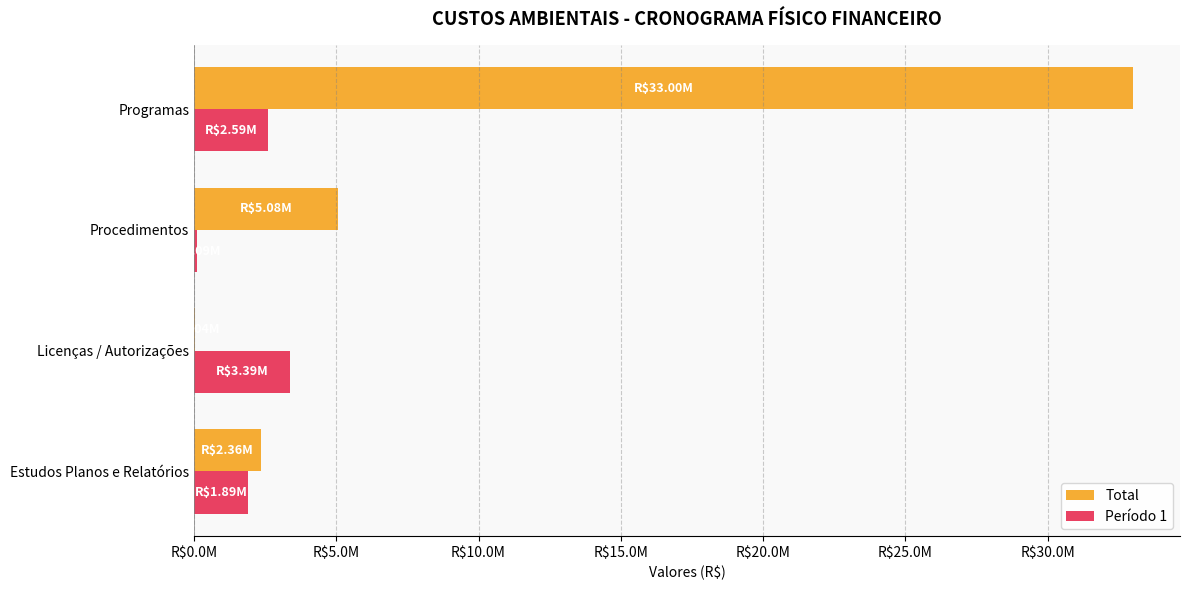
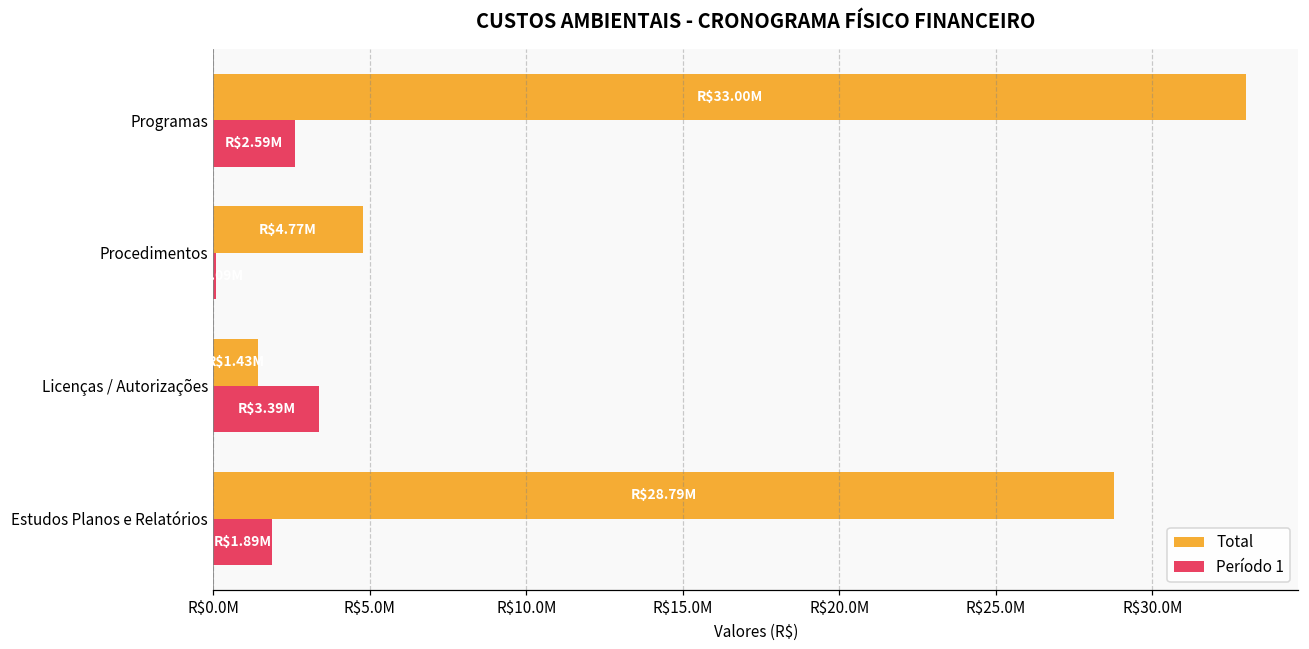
Total, Procedimentos: $5.08M -> $4.77M
Total, Licenças / Autorizações: R$0 -> R$1400000
Total, Estudos Planos e Relatórios: $2.36M -> $28.79M
